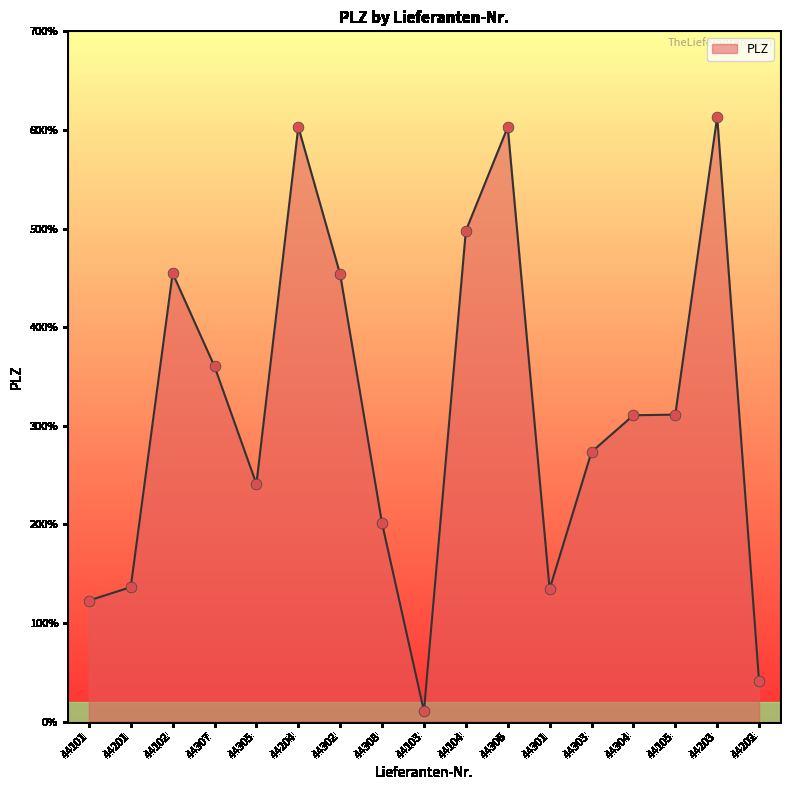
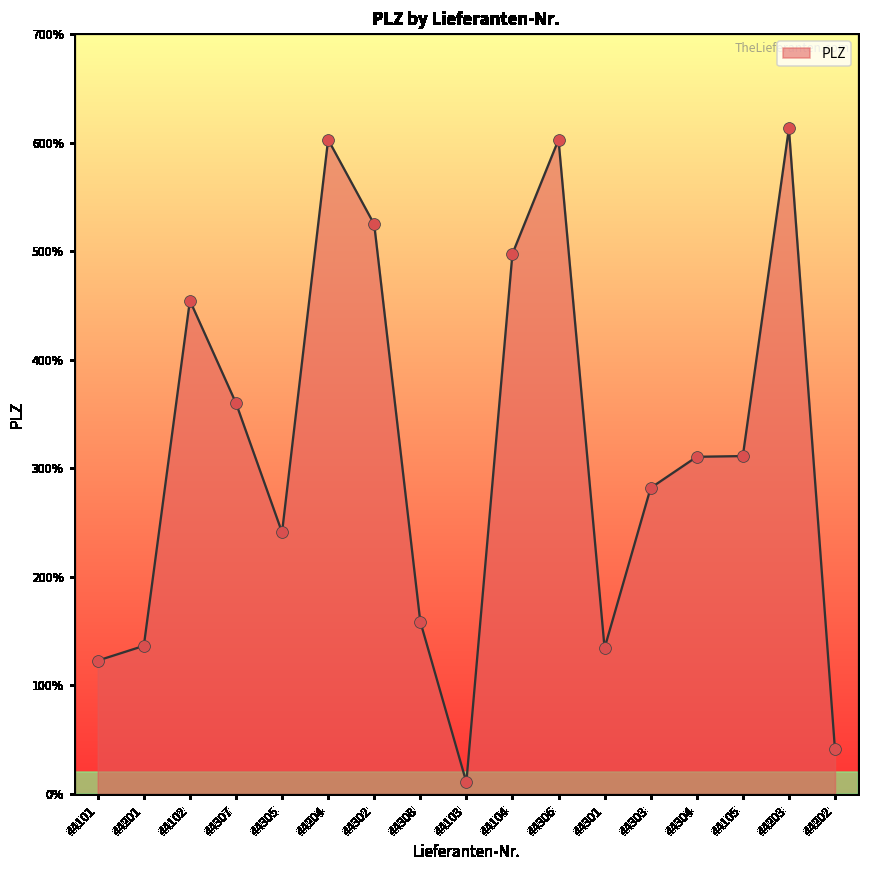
44302: 450% -> 520%
44308: 200% -> 160%
44303: 270% -> 280%
